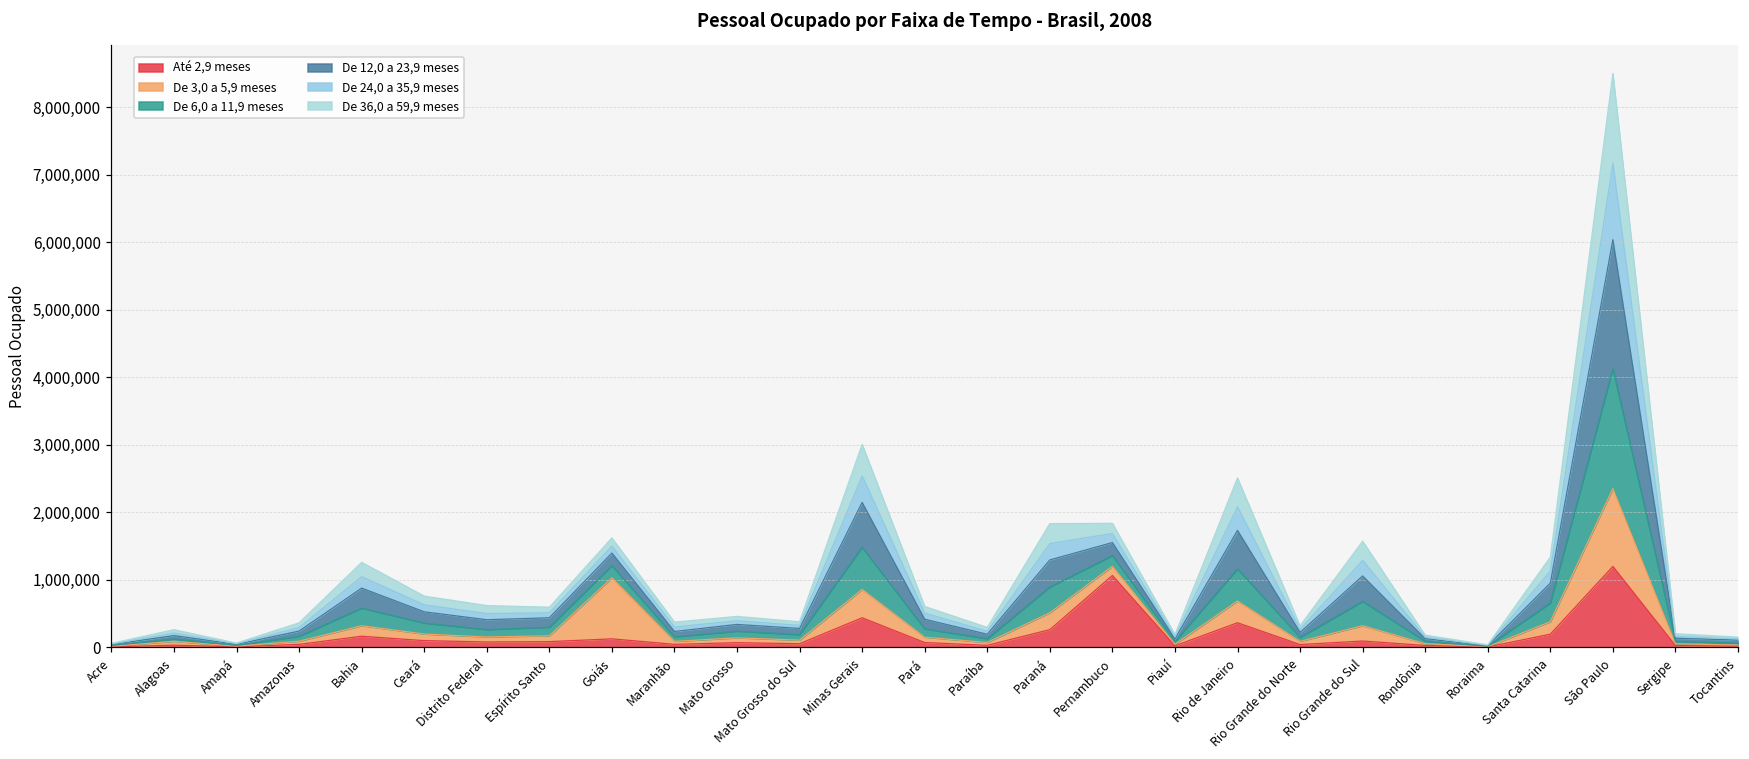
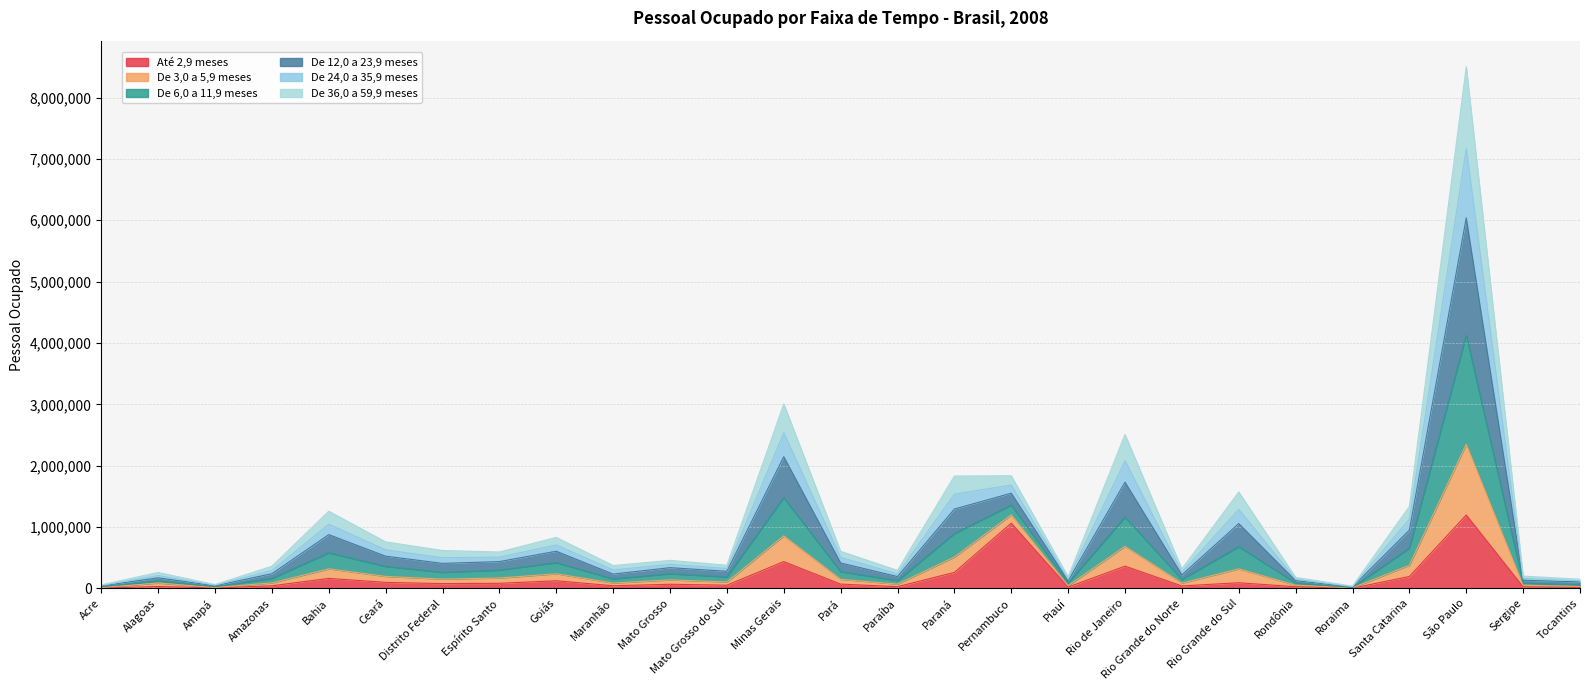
De 3,0 a 5,9 meses, Goiás: 900,000 -> 100,000
